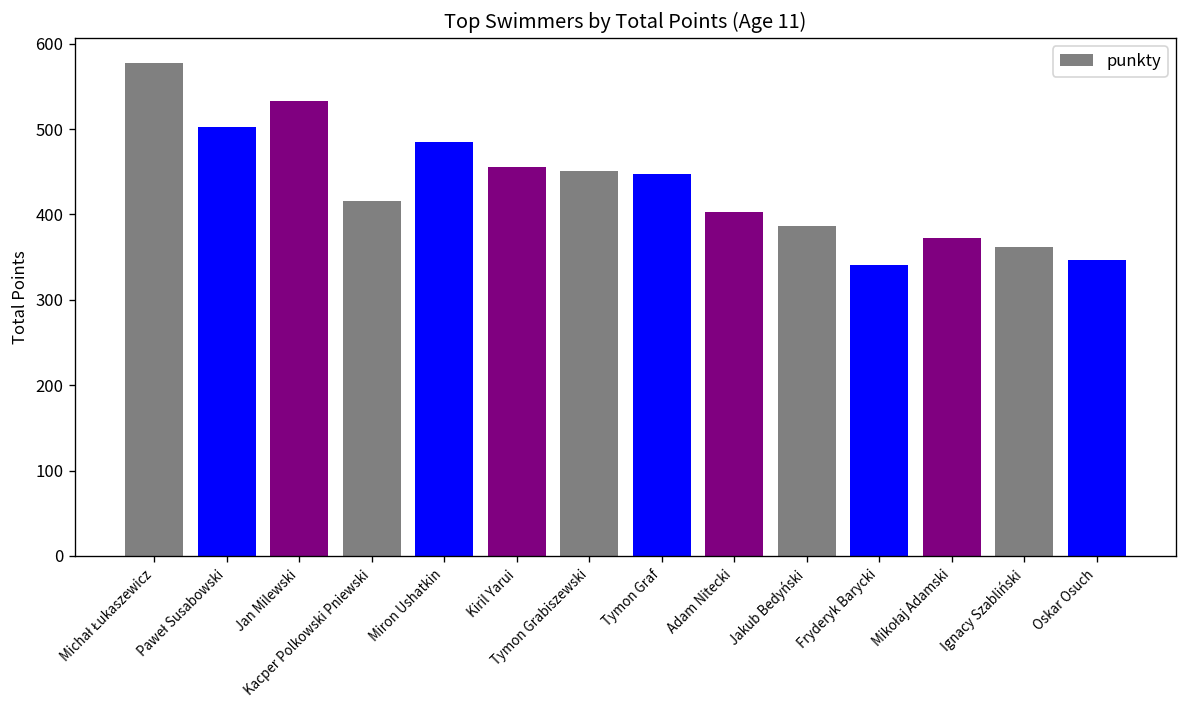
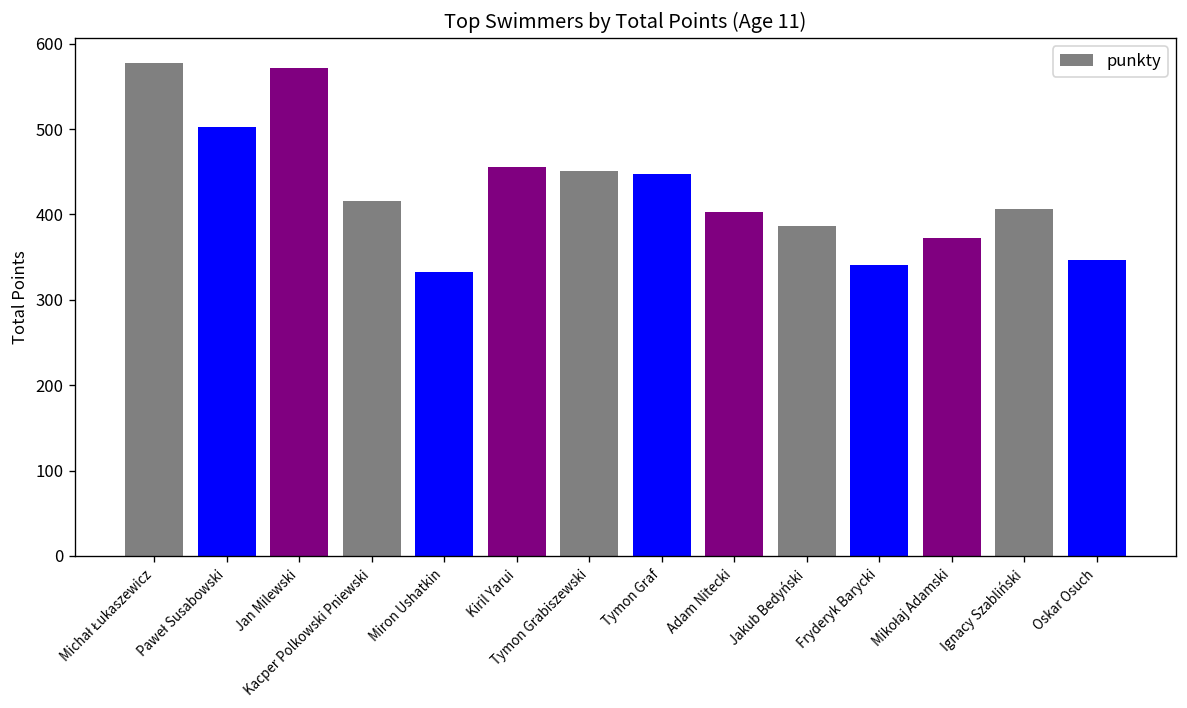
Jan Milewski: 530 -> 570
Miron Ushatkin: 490 -> 330
Ignacy Szabliński: 360 -> 410
